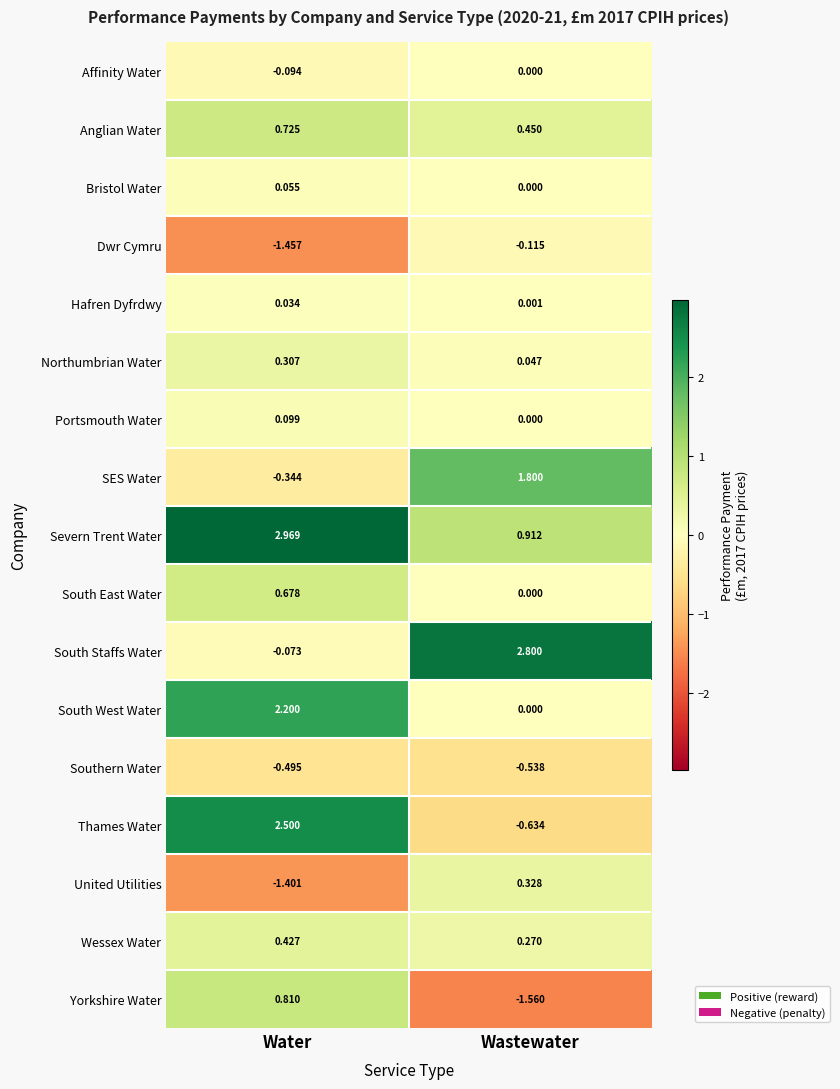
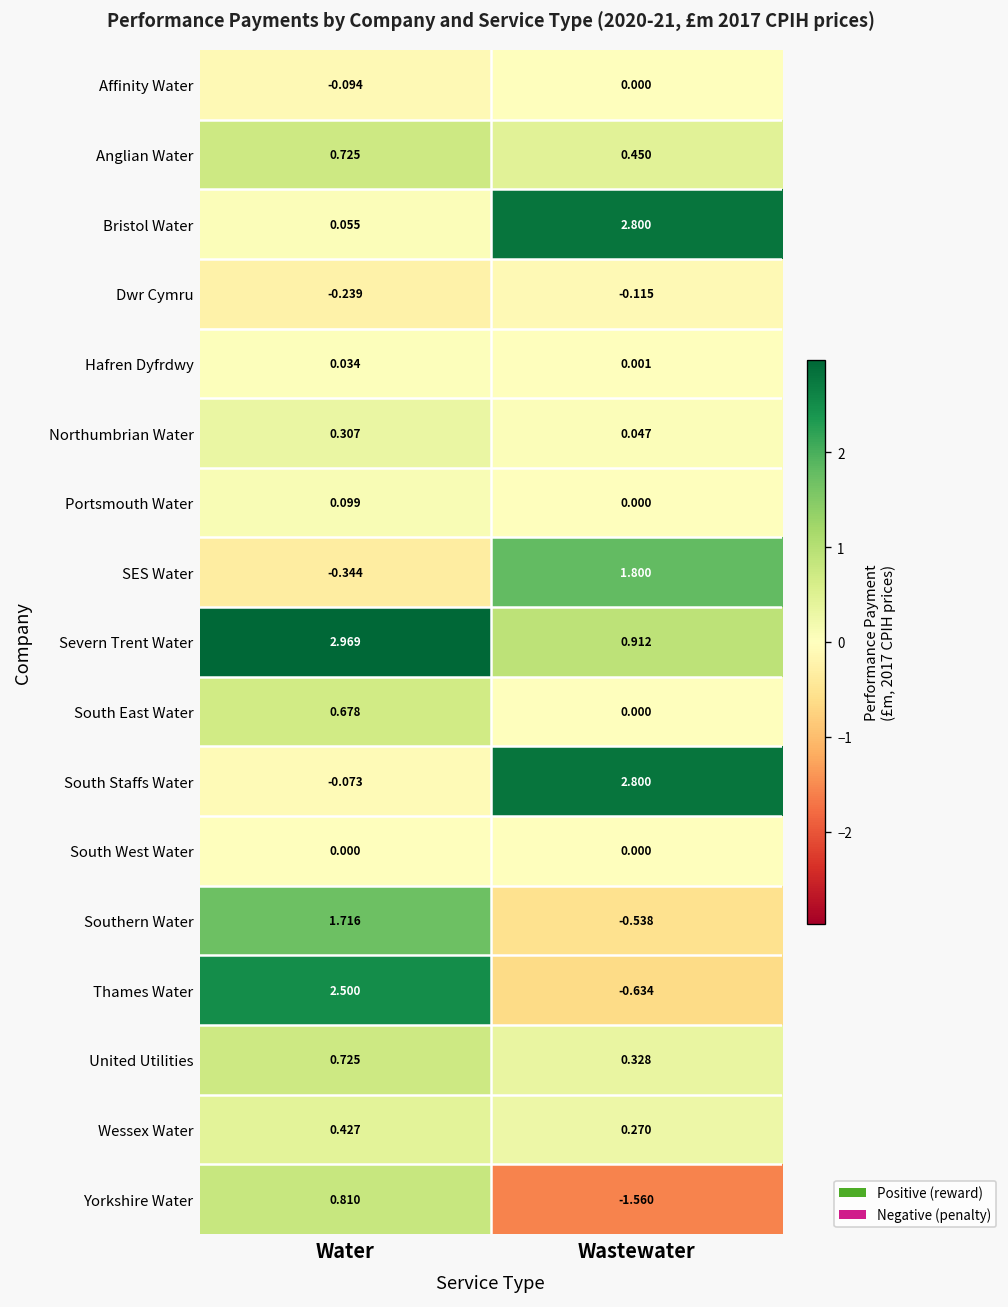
Bristol Water, Wastewater: 0.000 -> 2.800
Dwr Cymru, Water: -1.457 -> -0.239
South West Water, Water: 2.200 -> 0.000
Southern Water, Water: -0.495 -> 1.716
United Utilities, Water: -1.401 -> 0.725
